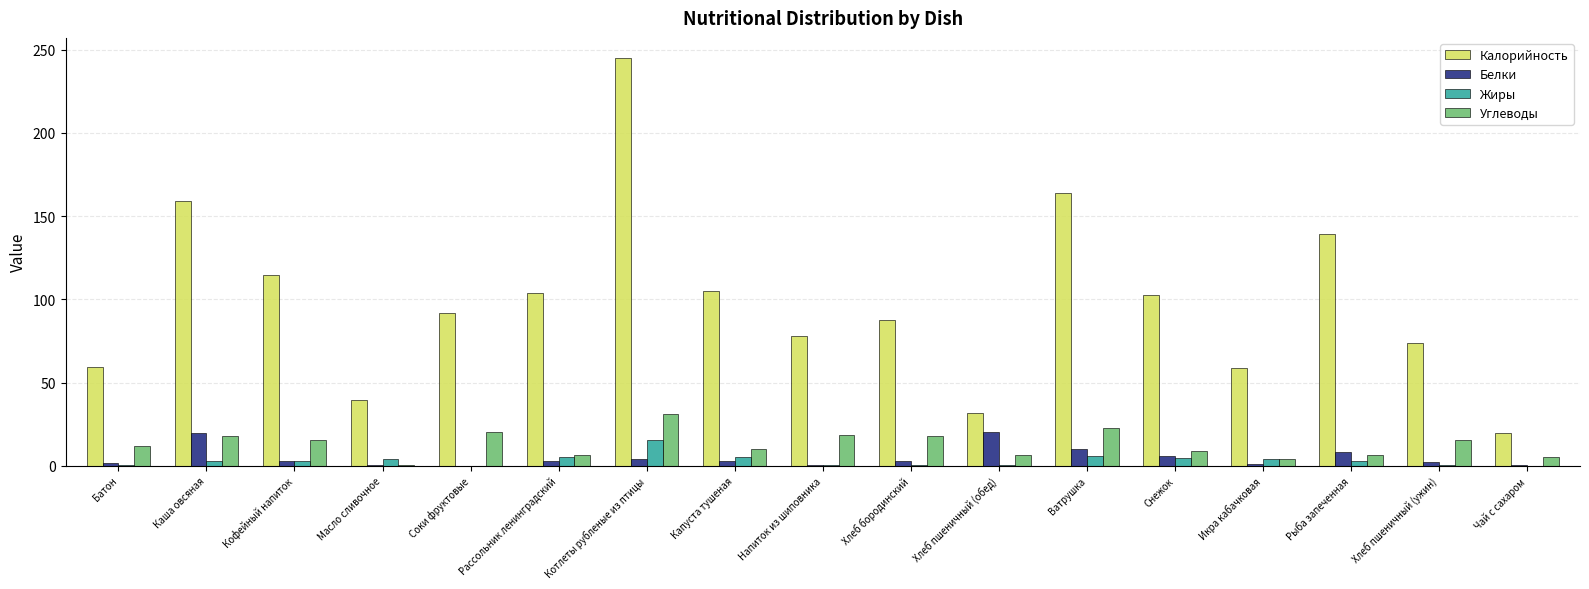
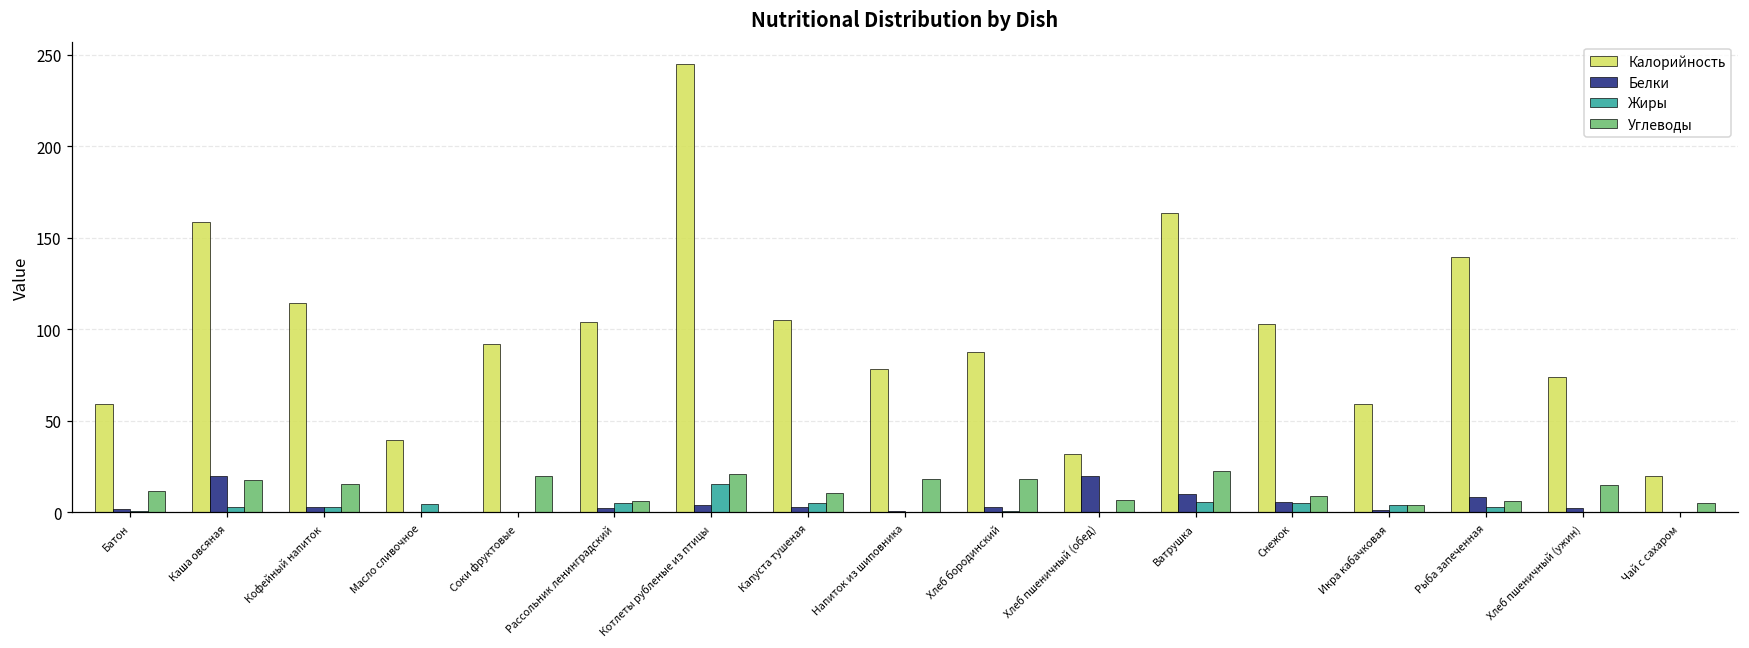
Углеводы, Котлеты рубленые из птицы: 31 -> 21
